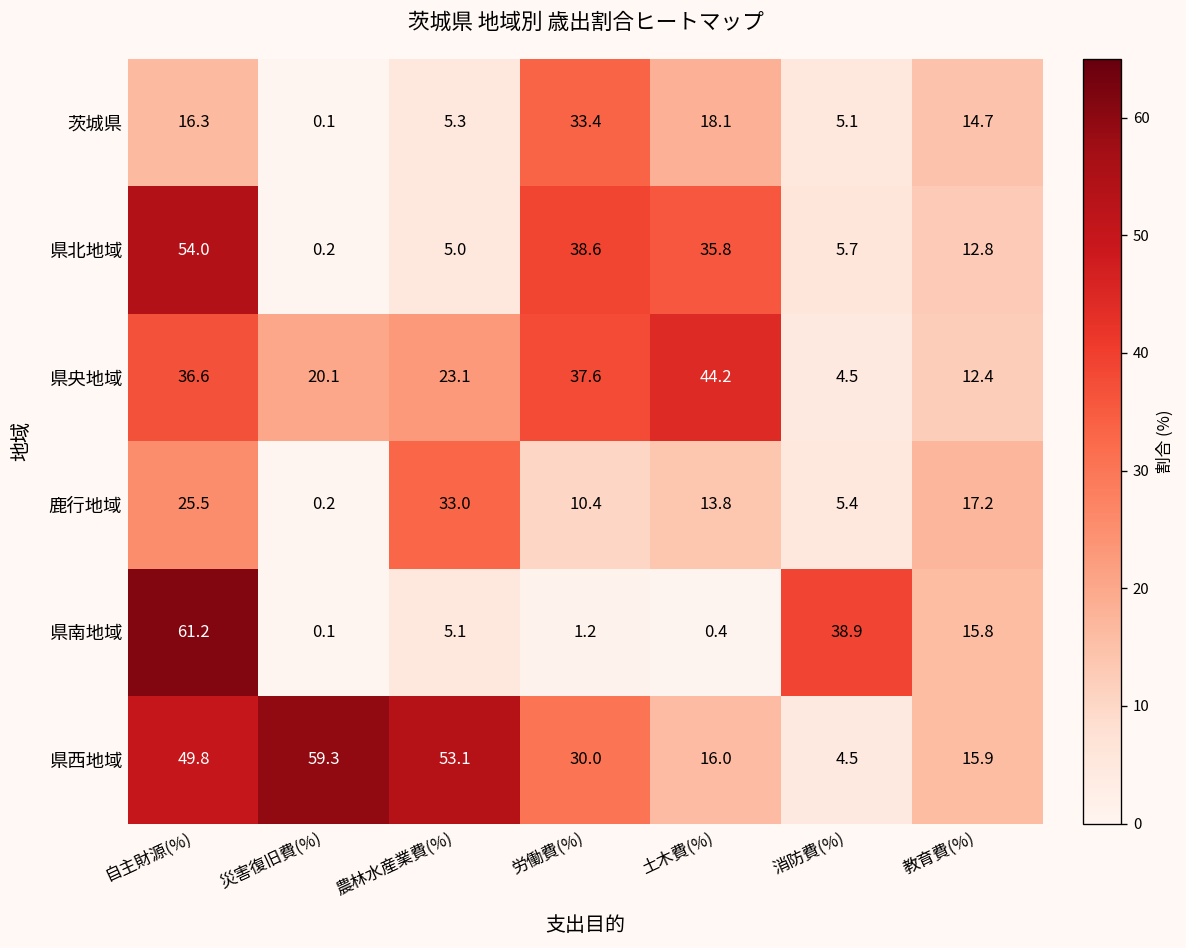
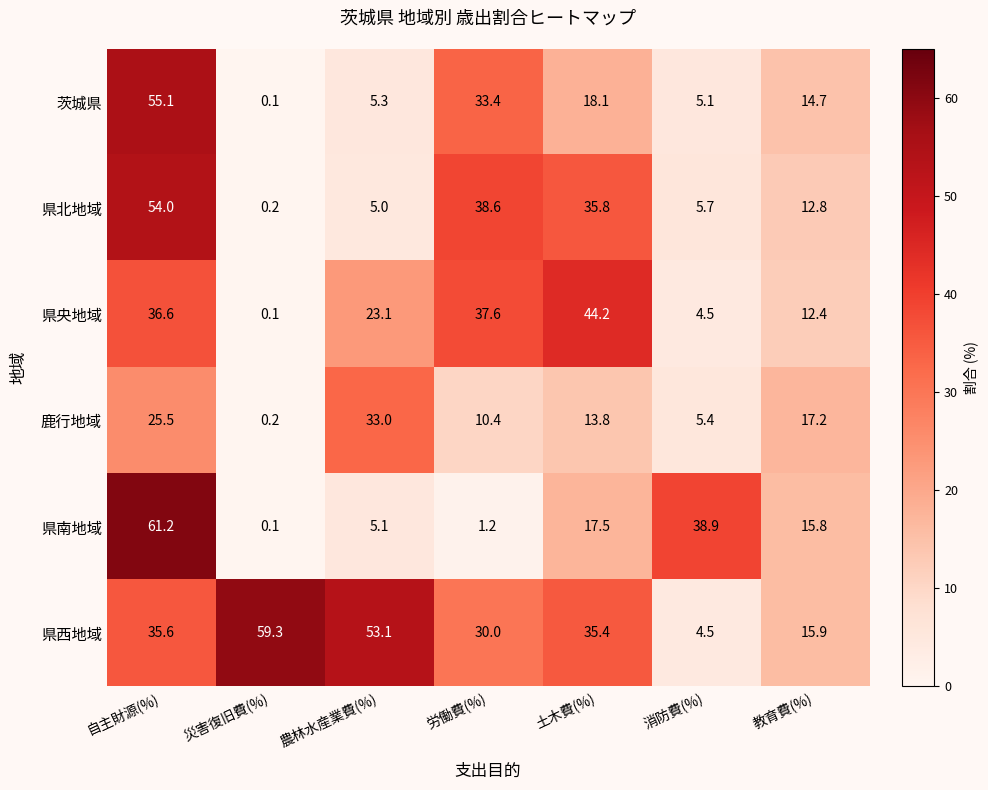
茨城県, 自主財源(%): 16.3 -> 55.1
県央地域, 災害復旧費(%): 20.1 -> 0.1
県南地域, 土木費(%): 0.4 -> 17.5
県西地域, 自主財源(%): 49.8 -> 35.6
県西地域, 土木費(%): 16.0 -> 35.4
